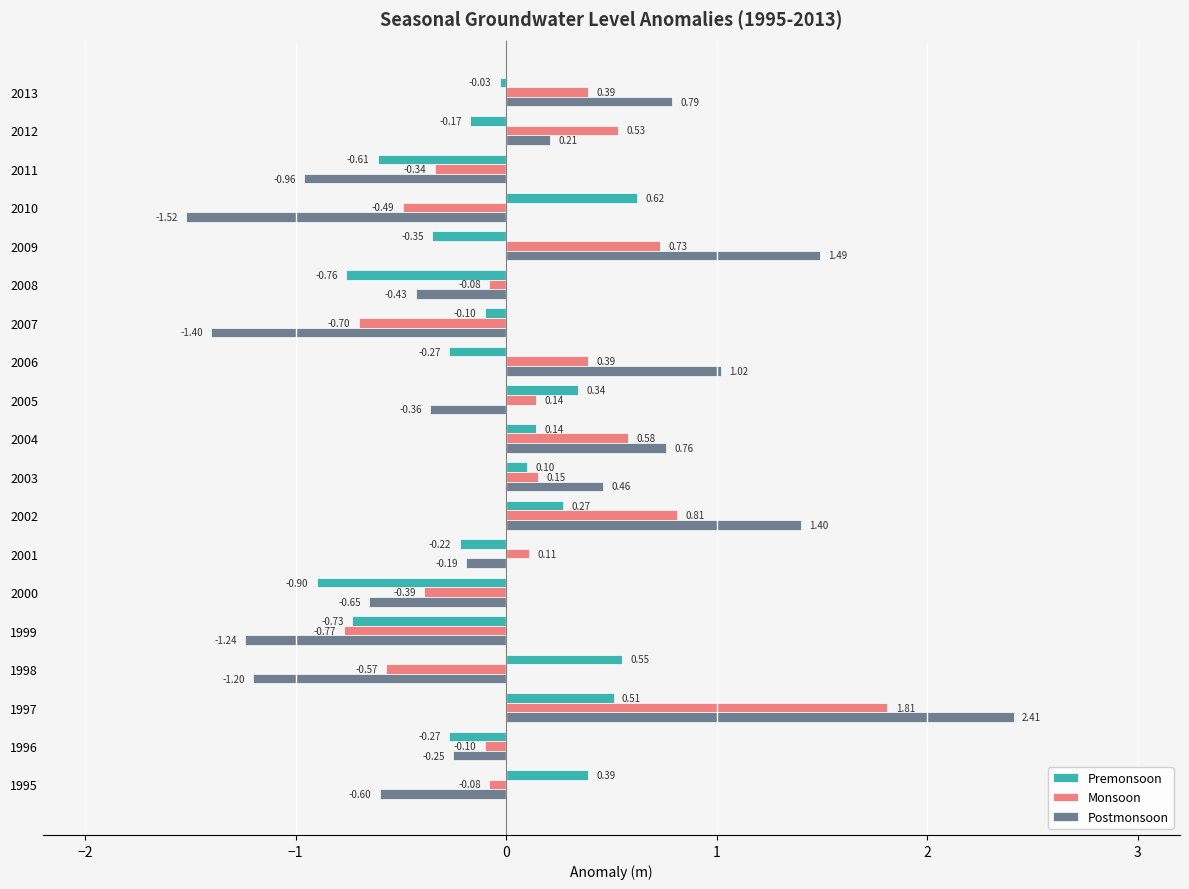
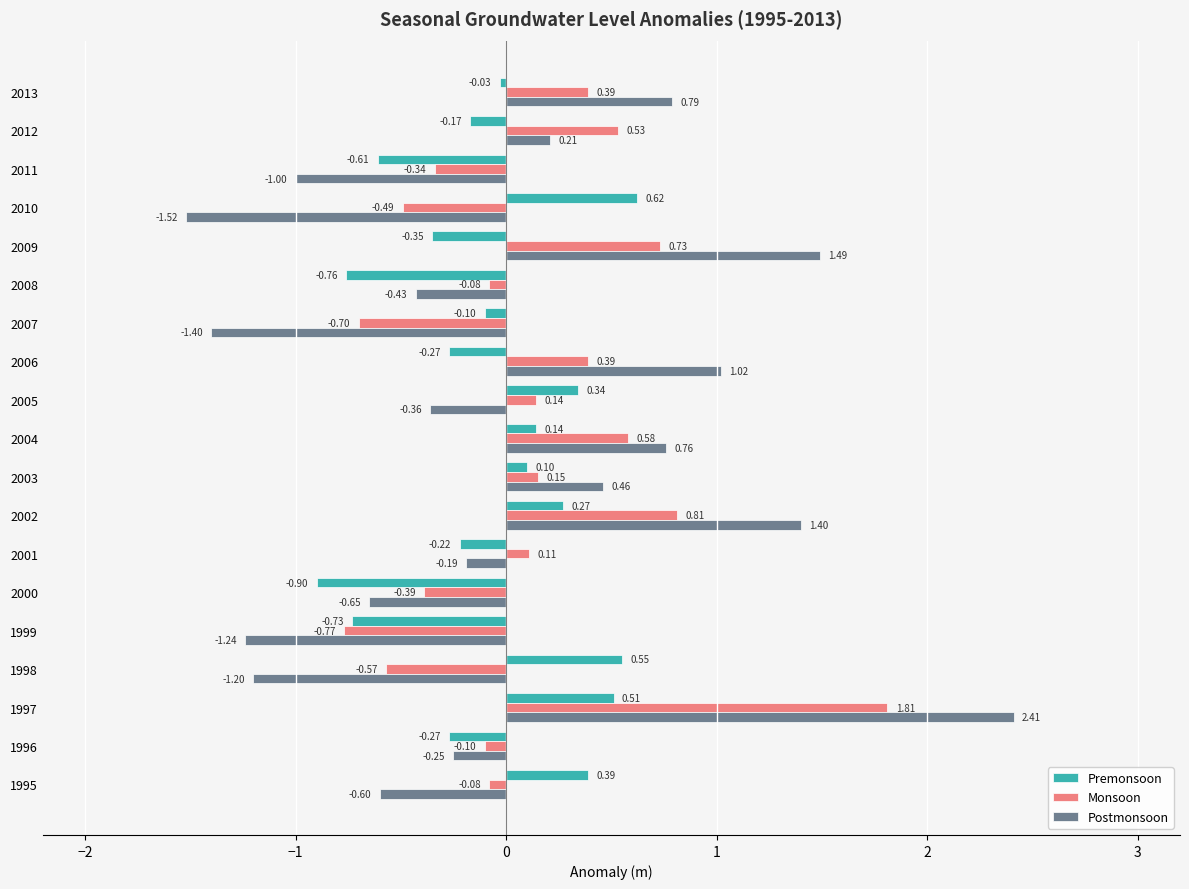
Postmonsoon, 2011: -0.96 -> -1.00
